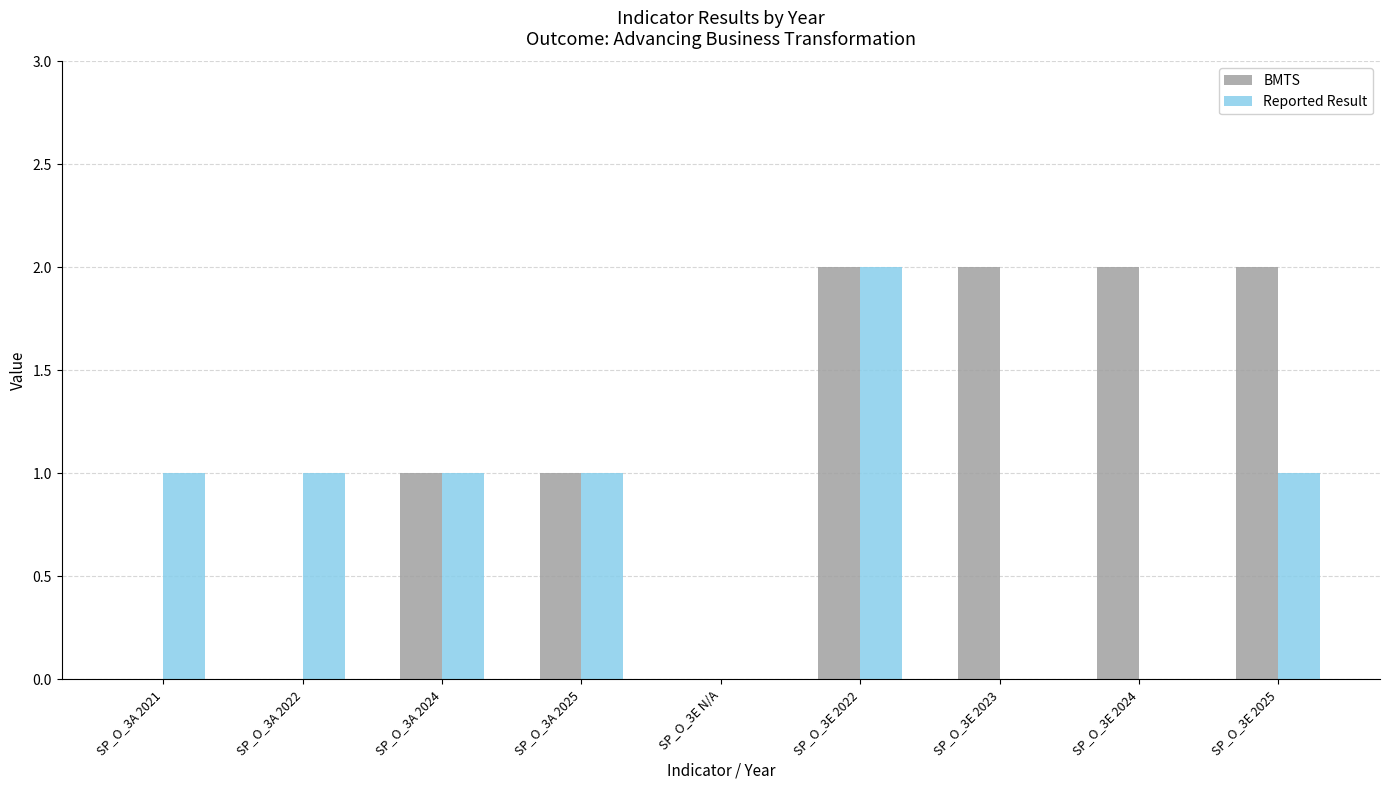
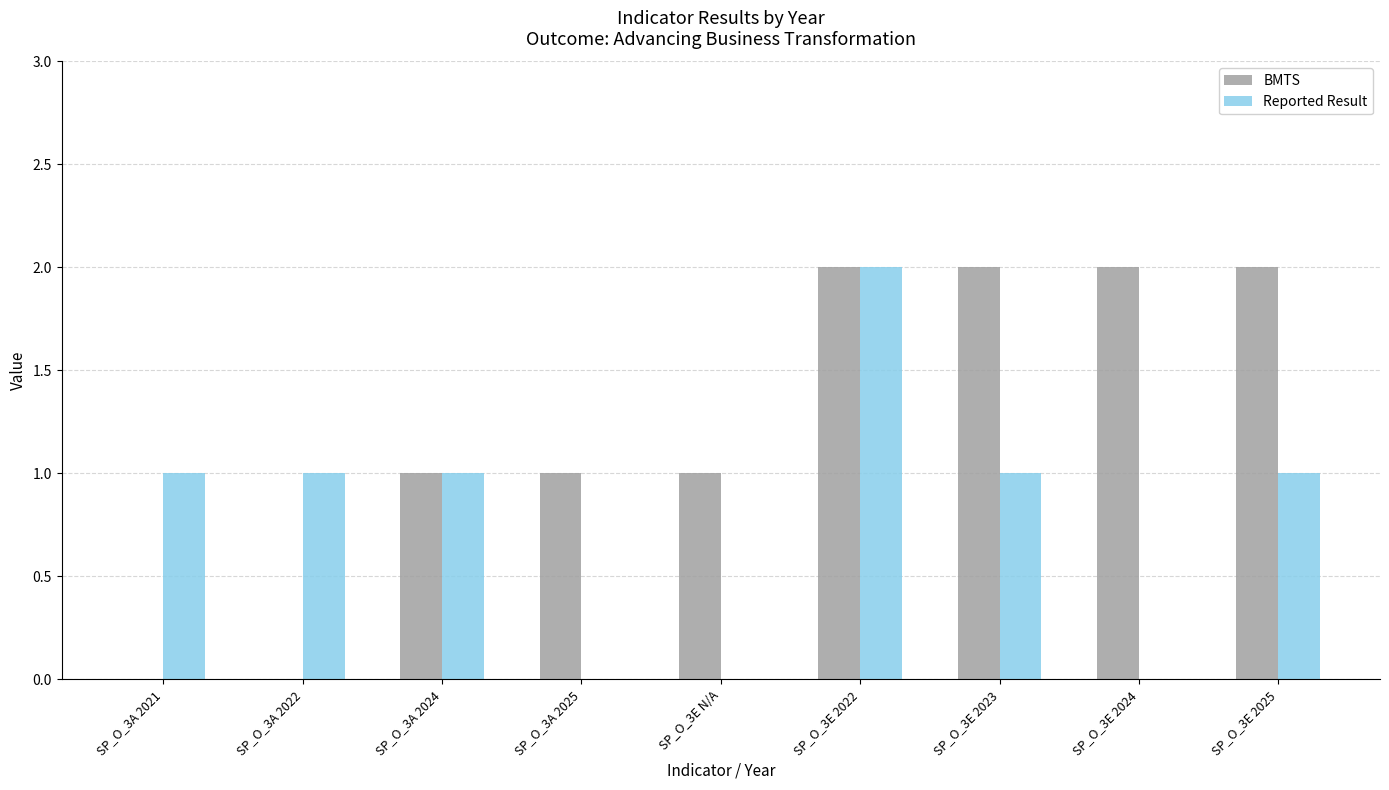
Reported Result, SP_O_3A 2025: 1 -> 0
BMTS, SP_O_3E N/A: 0 -> 1
Reported Result, SP_O_3E 2023: 0 -> 1
